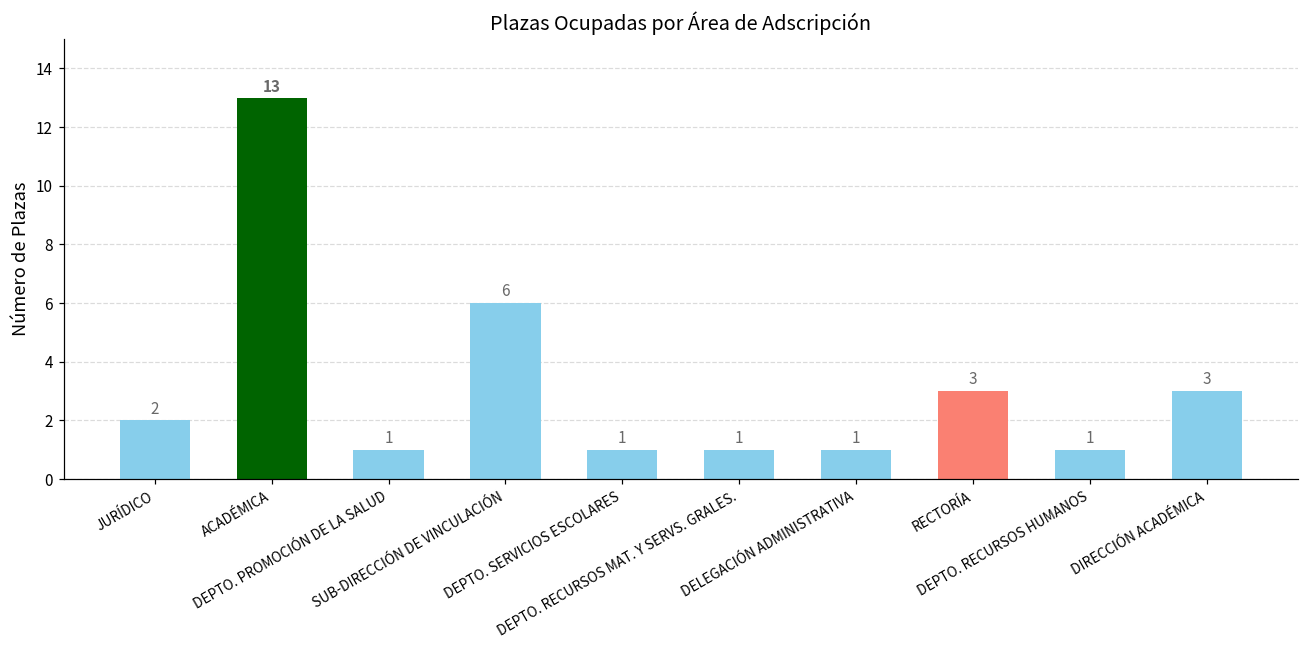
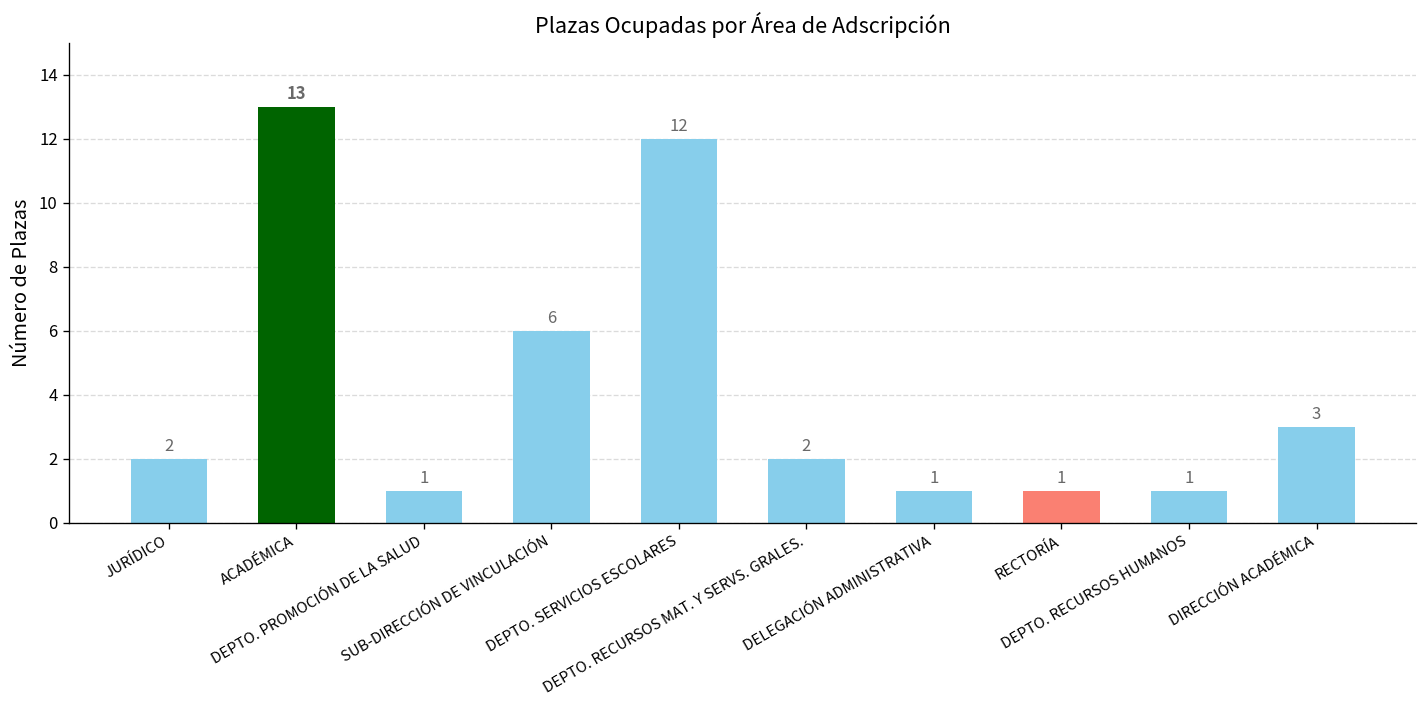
DEPTO. SERVICIOS ESCOLARES: 1 -> 12
DEPTO. RECURSOS MAT. Y SERVS. GRALES.: 1 -> 2
RECTORÍA: 3 -> 1
